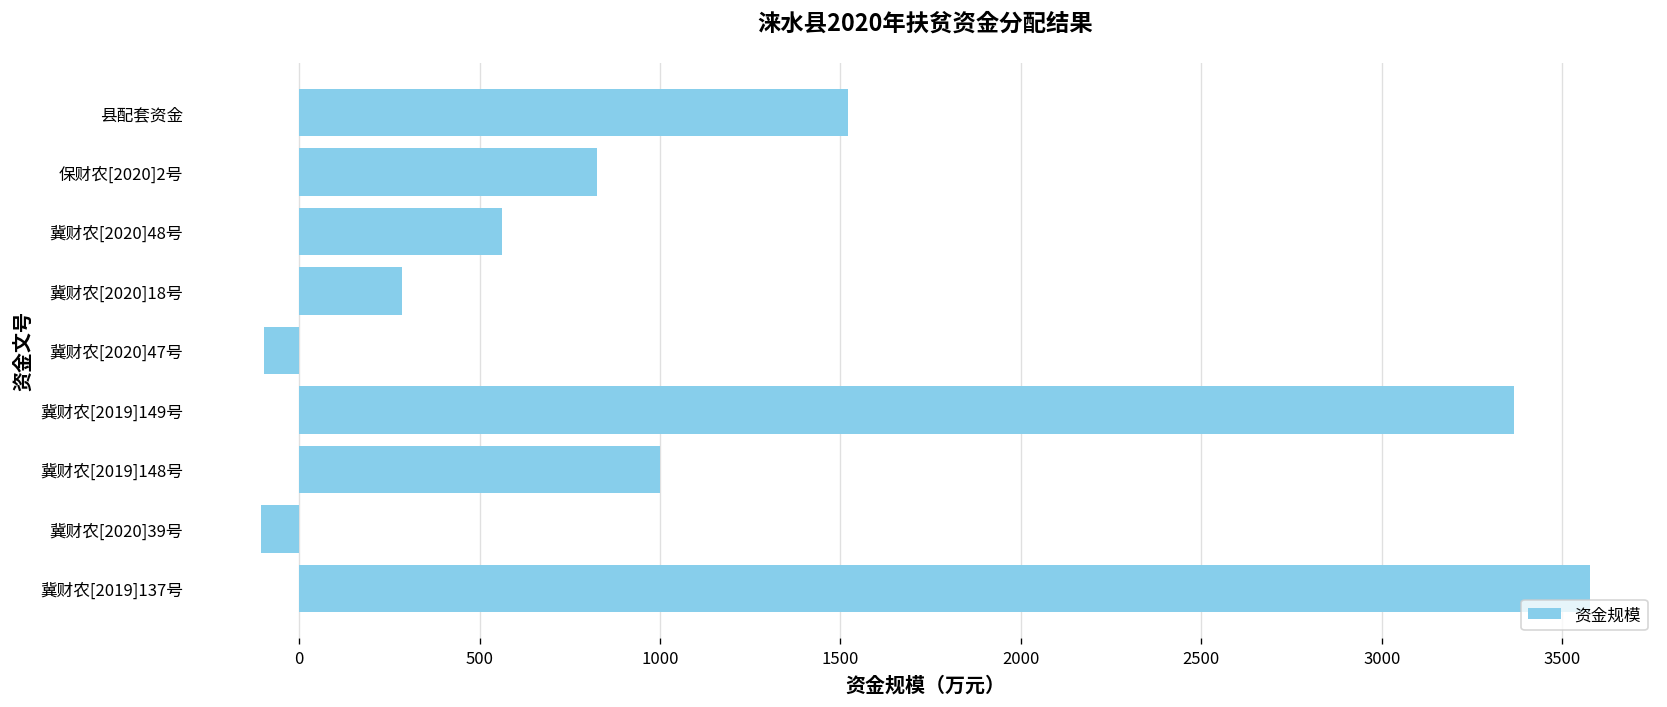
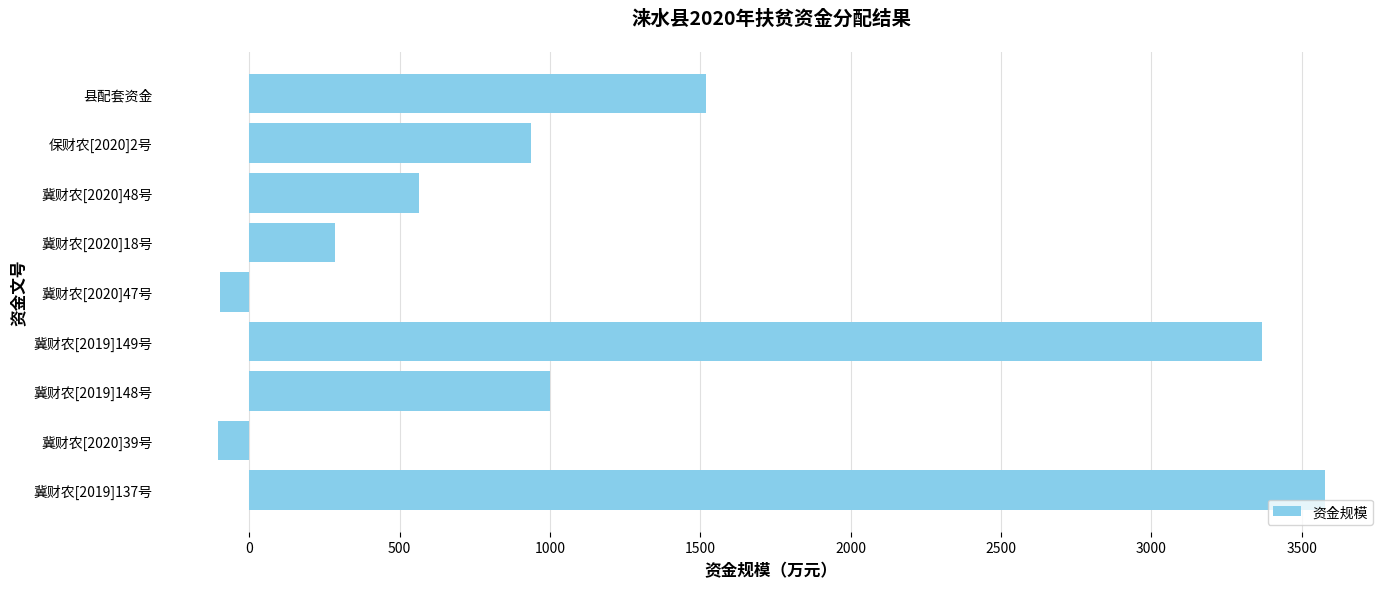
保财农[2020]2号: 830 -> 940
